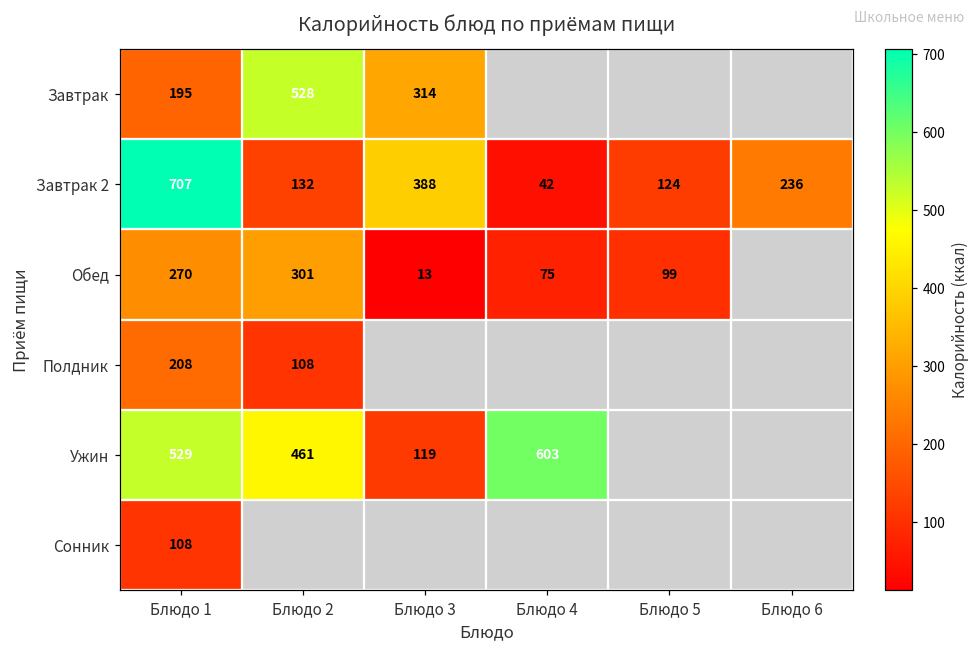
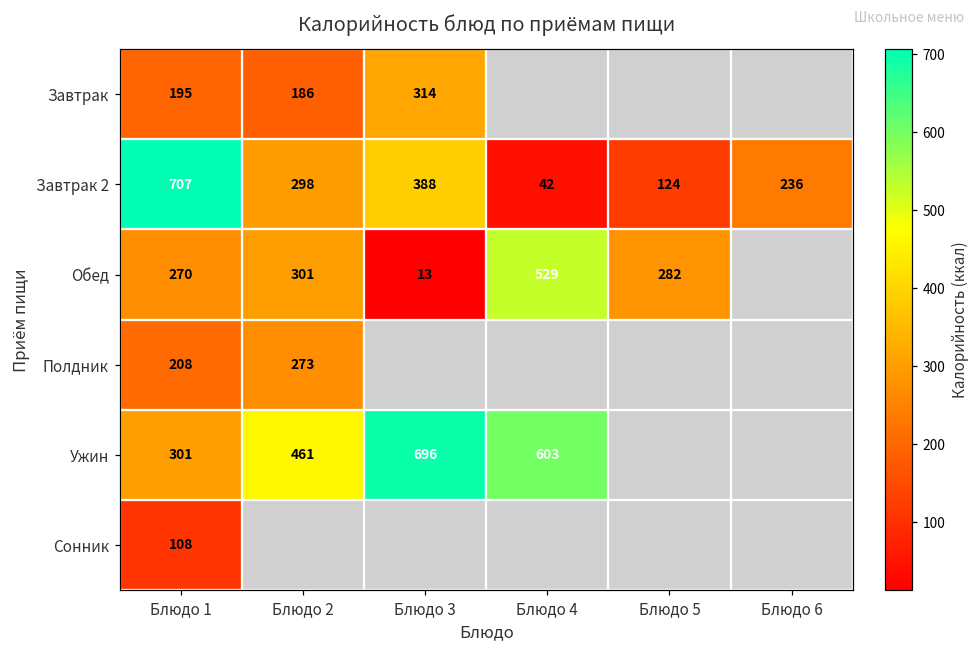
Завтрак, Блюдо 2: 528 -> 186
Завтрак 2, Блюдо 2: 132 -> 298
Обед, Блюдо 4: 75 -> 529
Обед, Блюдо 5: 99 -> 282
Полдник, Блюдо 2: 108 -> 273
Ужин, Блюдо 1: 529 -> 301
Ужин, Блюдо 3: 119 -> 696
